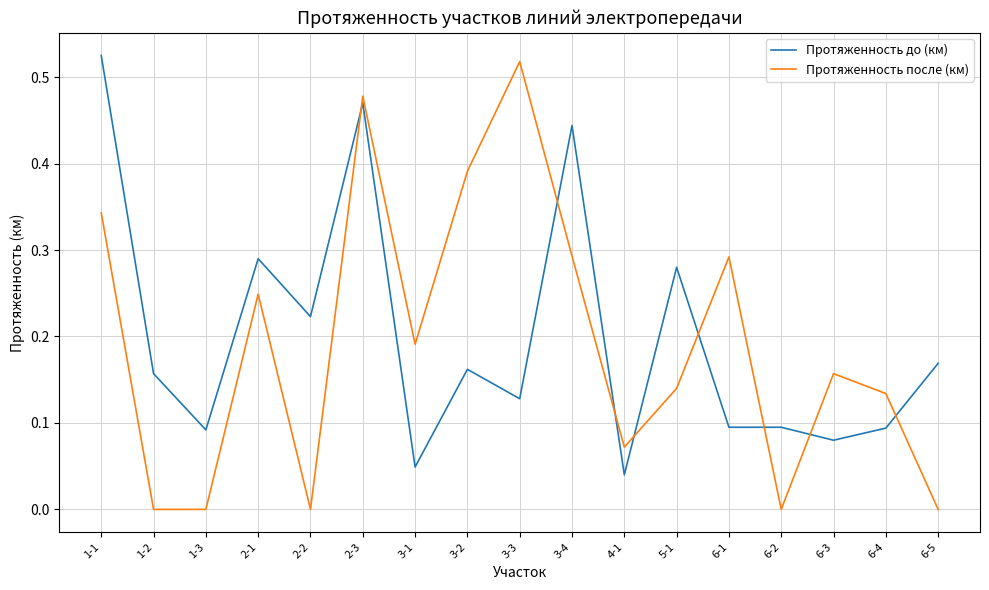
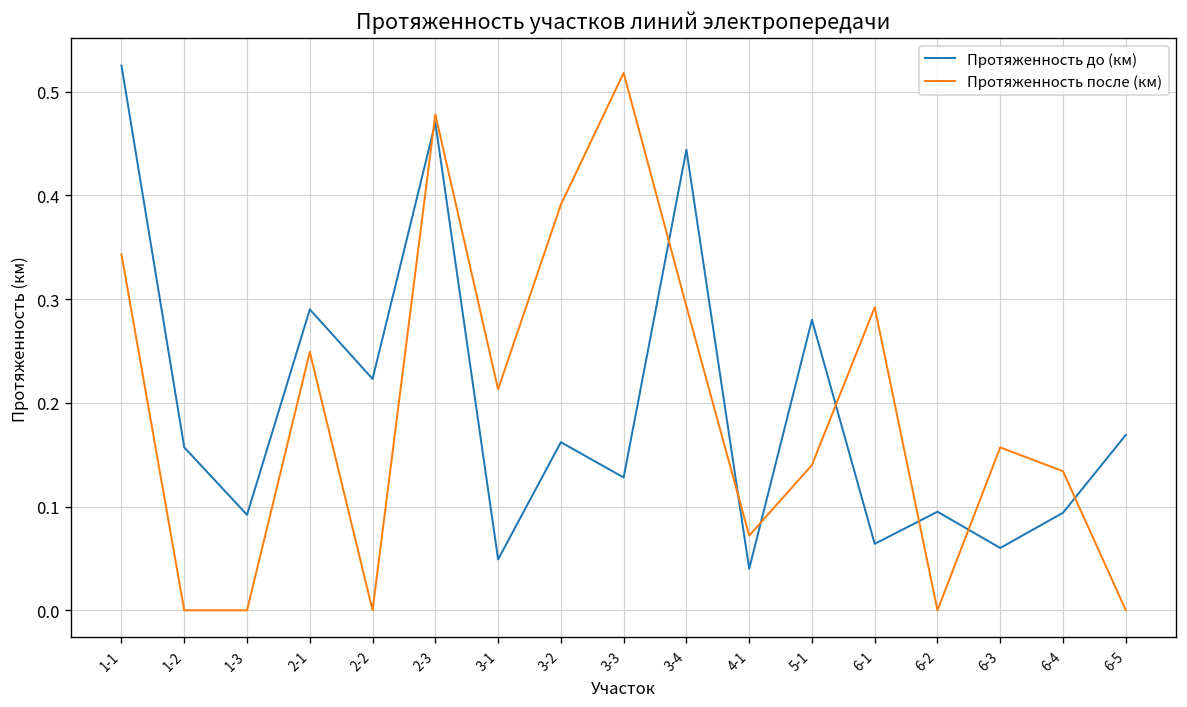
Протяженность после (км), 3-1: 0.19 -> 0.21
Протяженность до (км), 6-1: 0.10 -> 0.06
Протяженность до (км), 6-3: 0.08 -> 0.06
